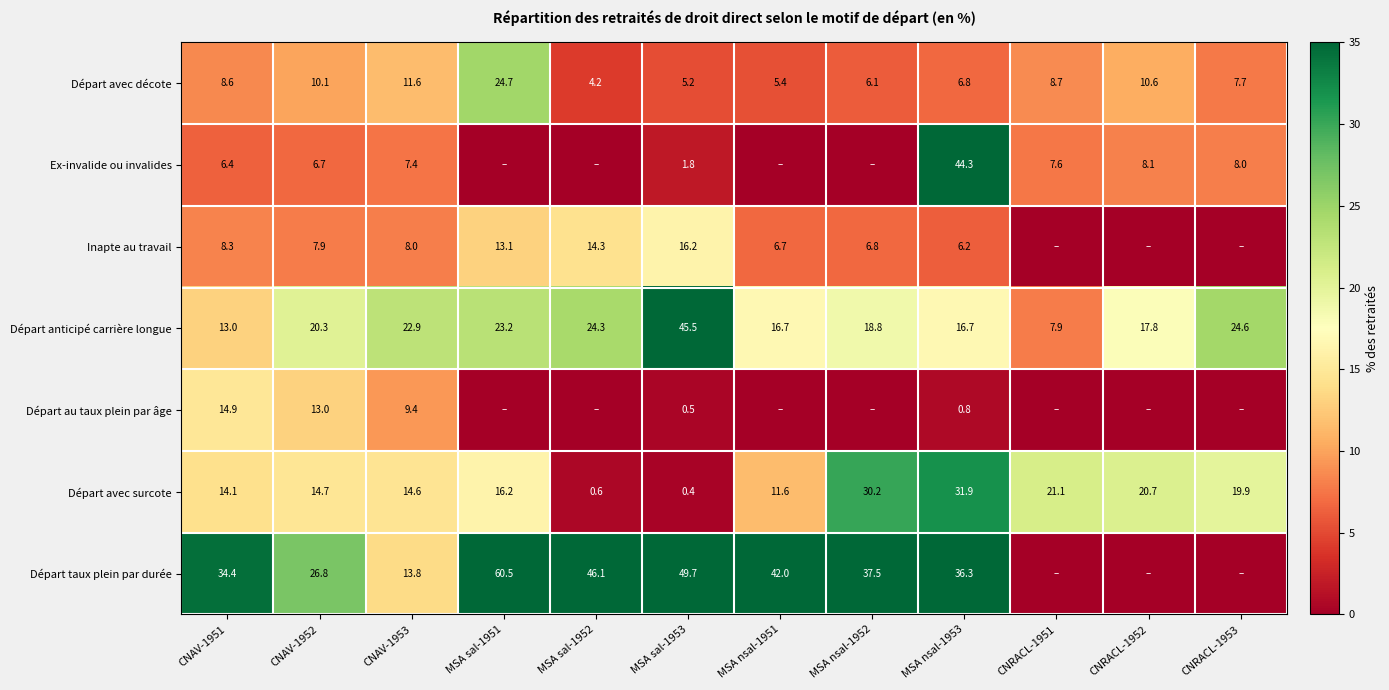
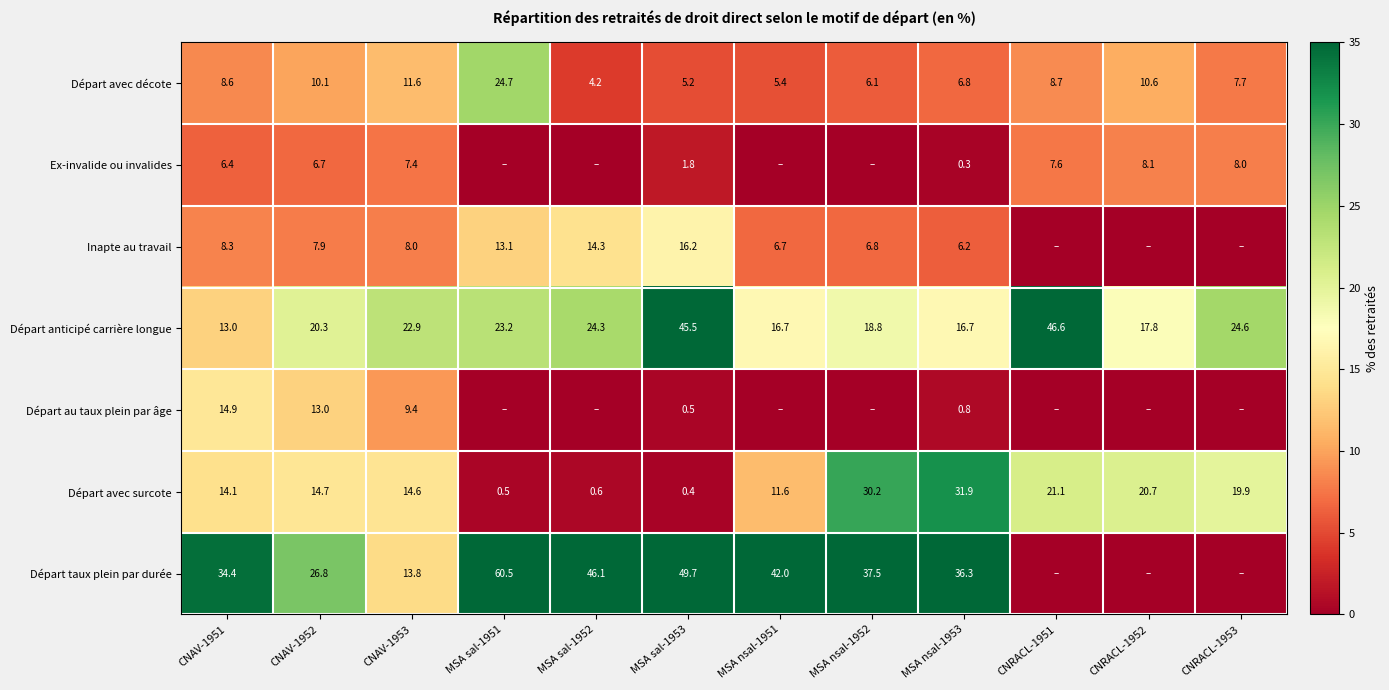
Ex-invalide ou invalides, MSA nsal-1953: 44.3 -> 0.3
Départ anticipé carrière longue, CNRACL-1951: 7.9 -> 46.6
Départ avec surcote, MSA sal-1951: 16.2 -> 0.5
